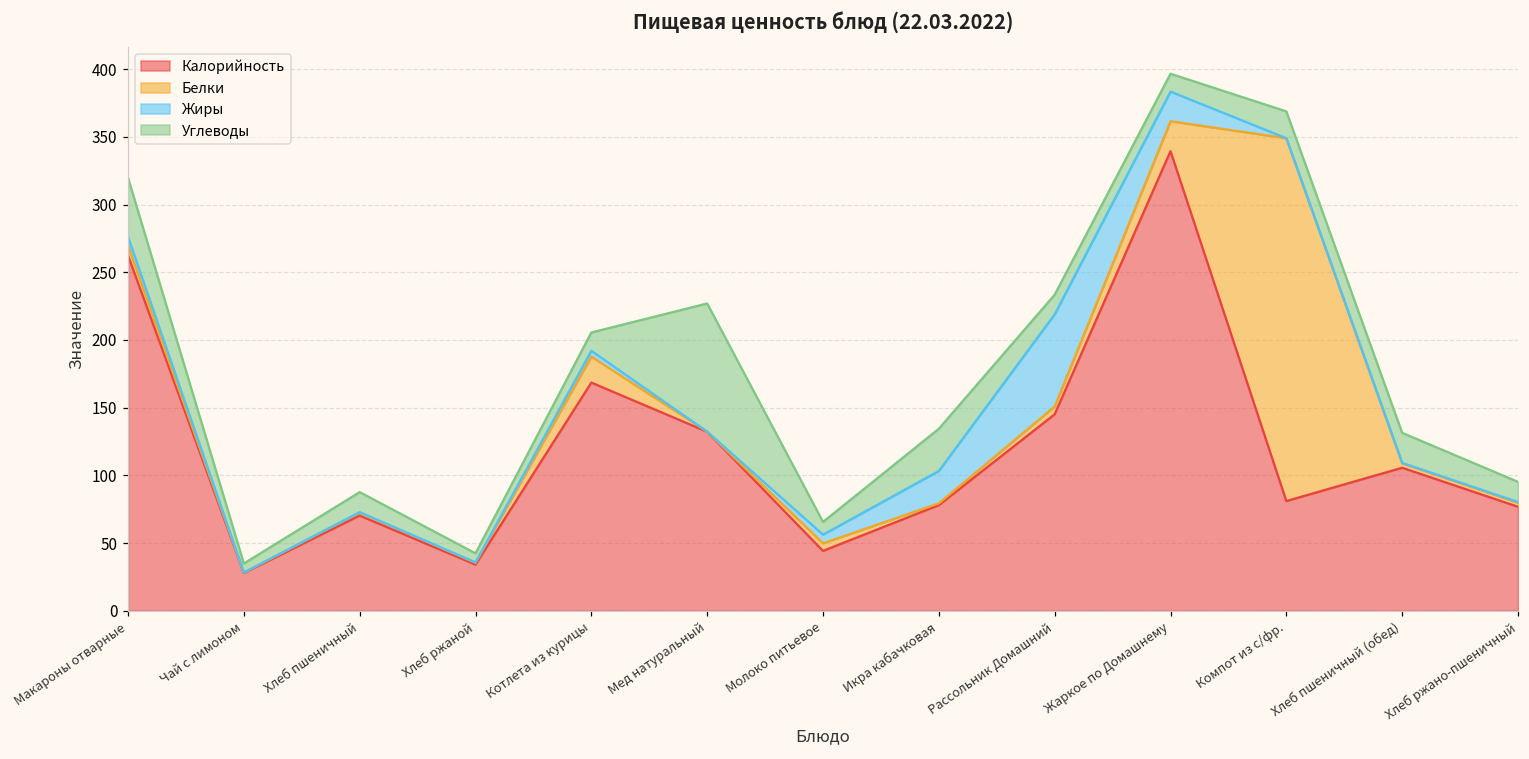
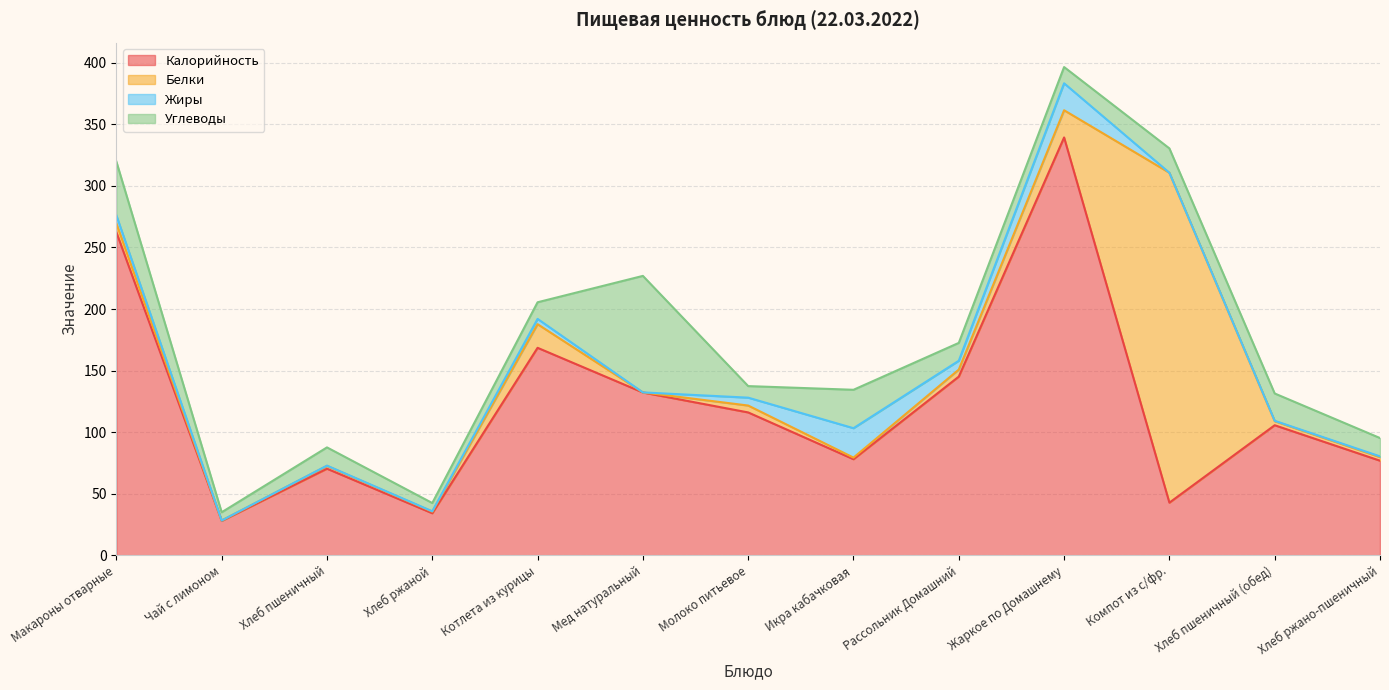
Калорийность, Молоко питьевое: 44 -> 116
Жиры, Рассольник Домашний: 68 -> 7
Калорийность, Компот из с/фр.: 81 -> 43
